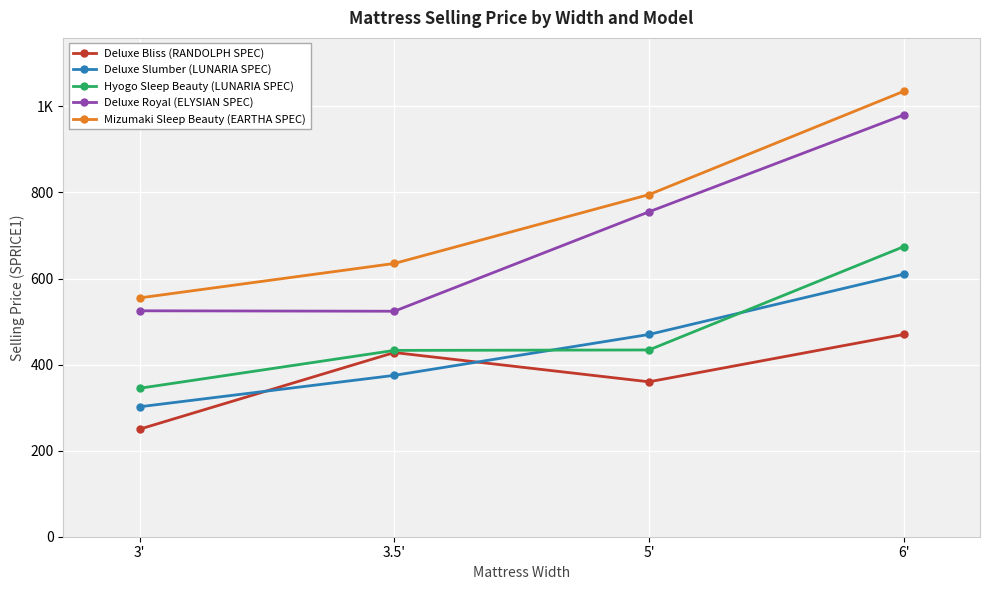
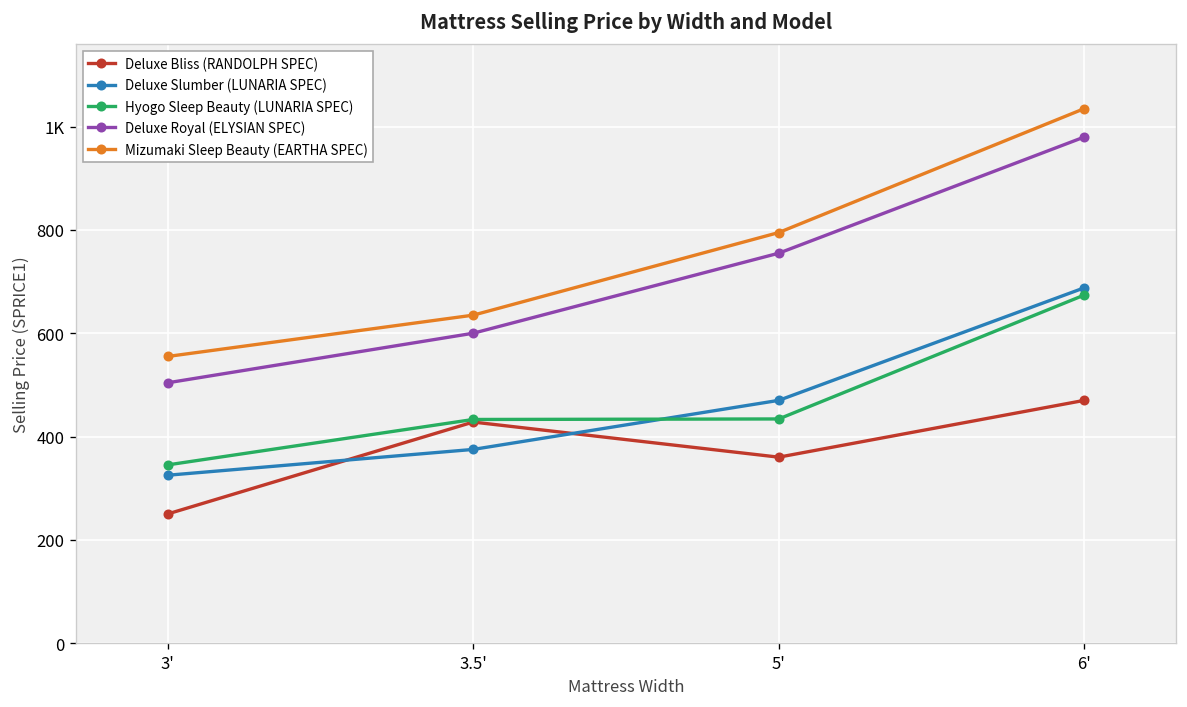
Deluxe Slumber (LUNARIA SPEC), 3': 300 -> 330
Deluxe Royal (ELYSIAN SPEC), 3': 530 -> 500
Deluxe Royal (ELYSIAN SPEC), 3.5': 520 -> 600
Deluxe Slumber (LUNARIA SPEC), 6': 610 -> 690
